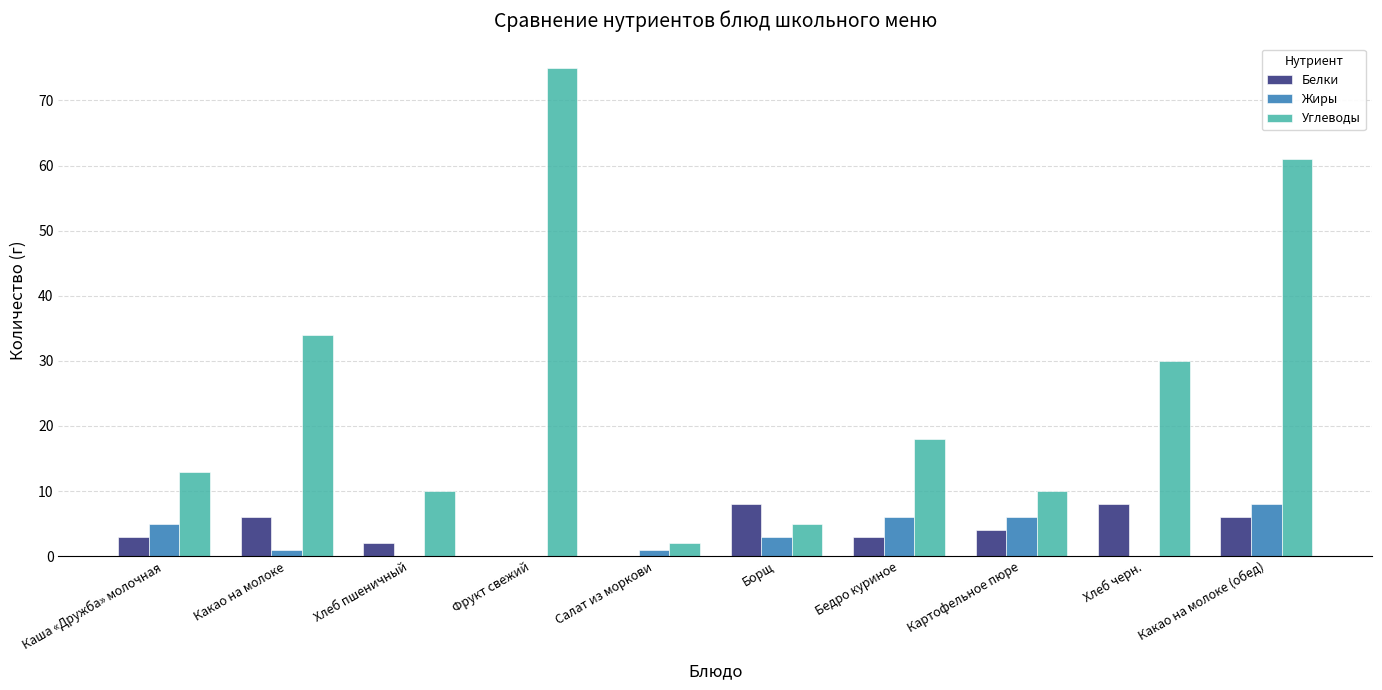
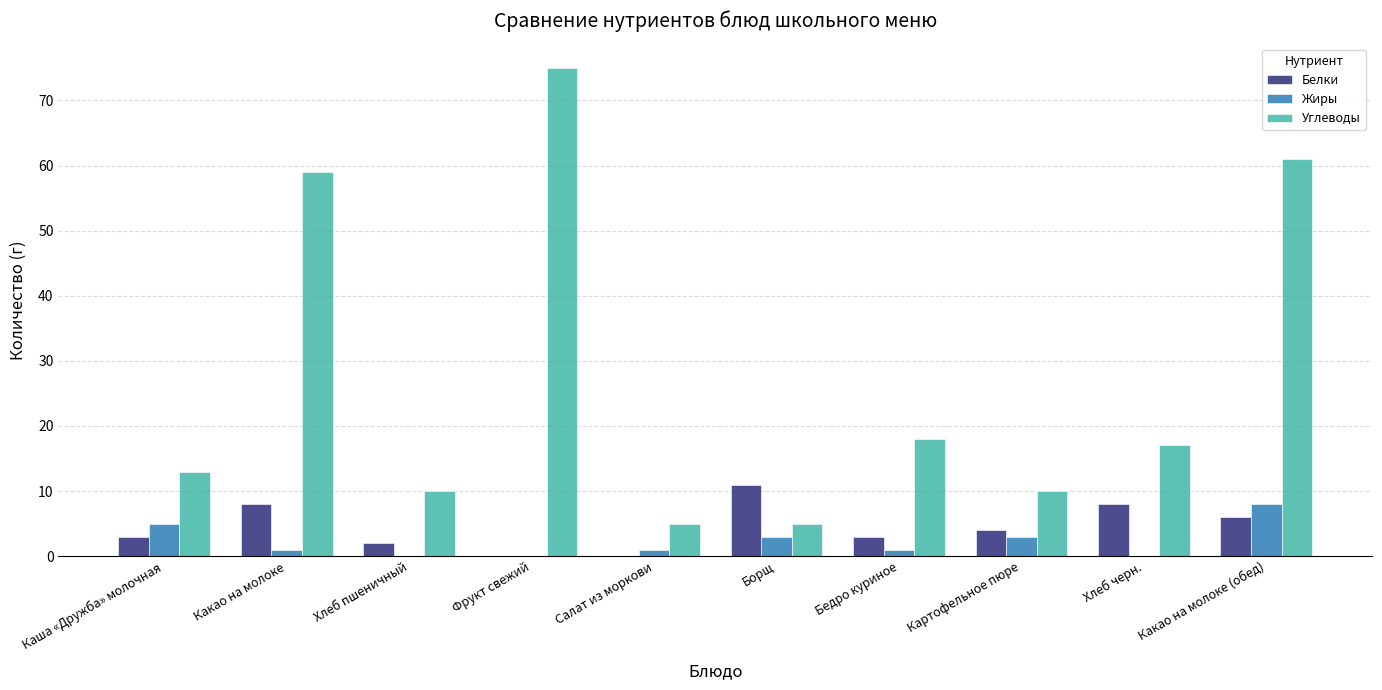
Белки, Какао на молоке: 6 -> 8
Углеводы, Какао на молоке: 34 -> 59
Углеводы, Салат из моркови: 2 -> 5
Белки, Борщ: 8 -> 11
Жиры, Бедро куриное: 6 -> 1
Жиры, Картофельное пюре: 6 -> 3
Углеводы, Хлеб черн.: 30 -> 17
